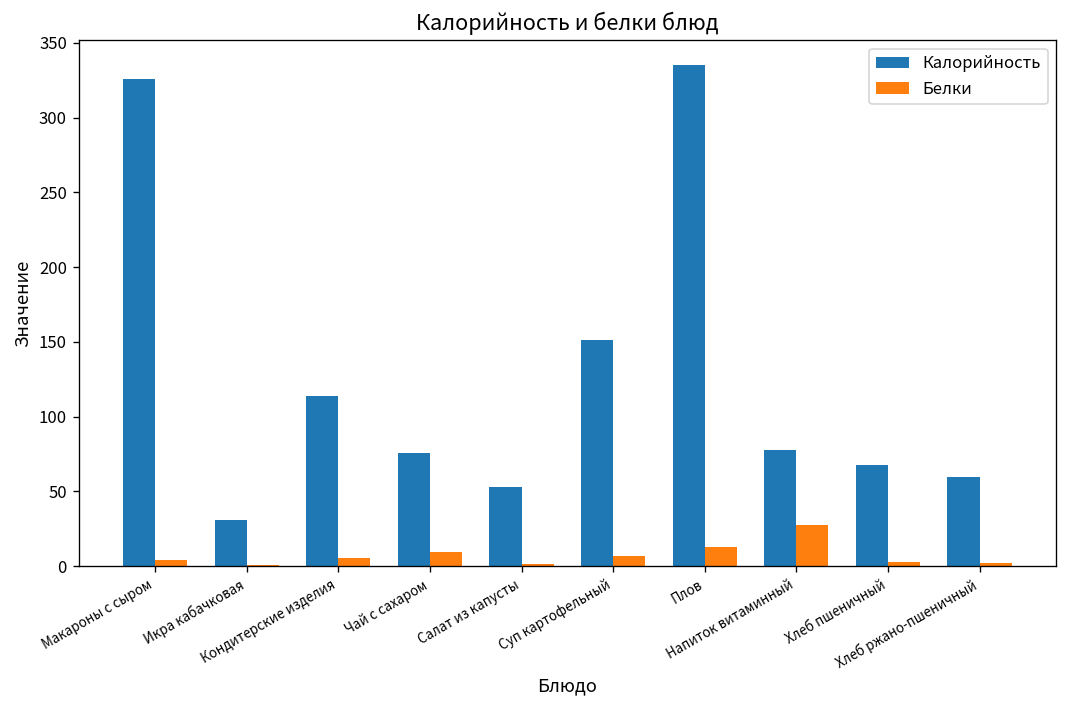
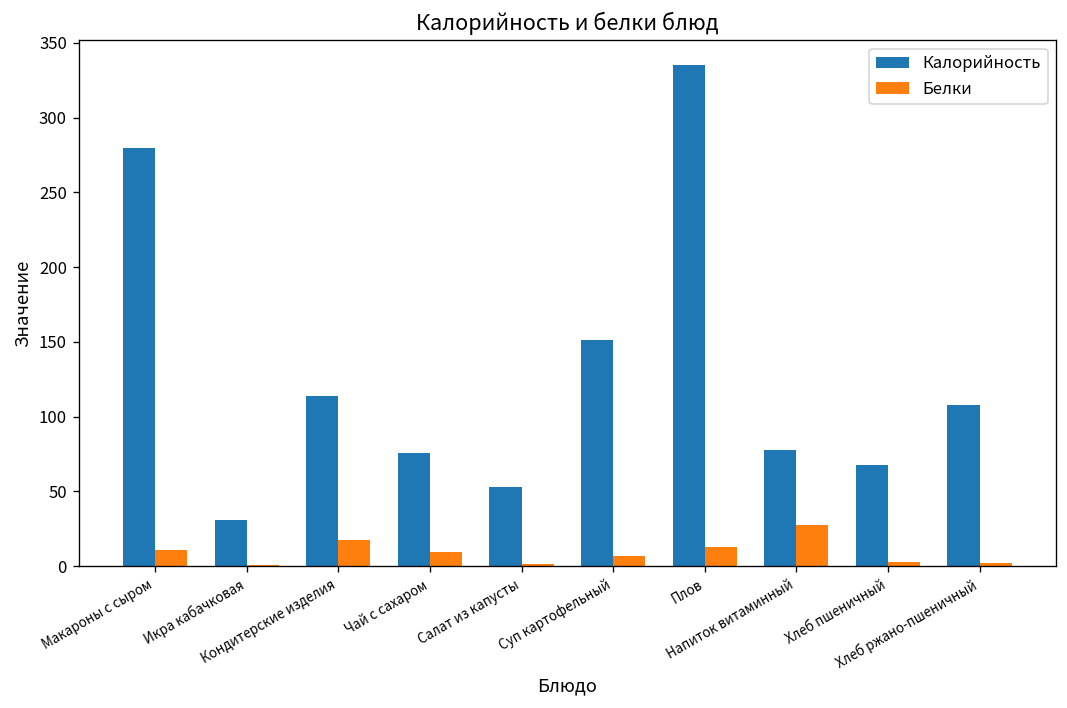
Калорийность, Макароны с сыром: 326 -> 280
Белки, Макароны с сыром: 4 -> 11
Белки, Кондитерские изделия: 6 -> 17
Калорийность, Хлеб ржано-пшеничный: 59 -> 108
